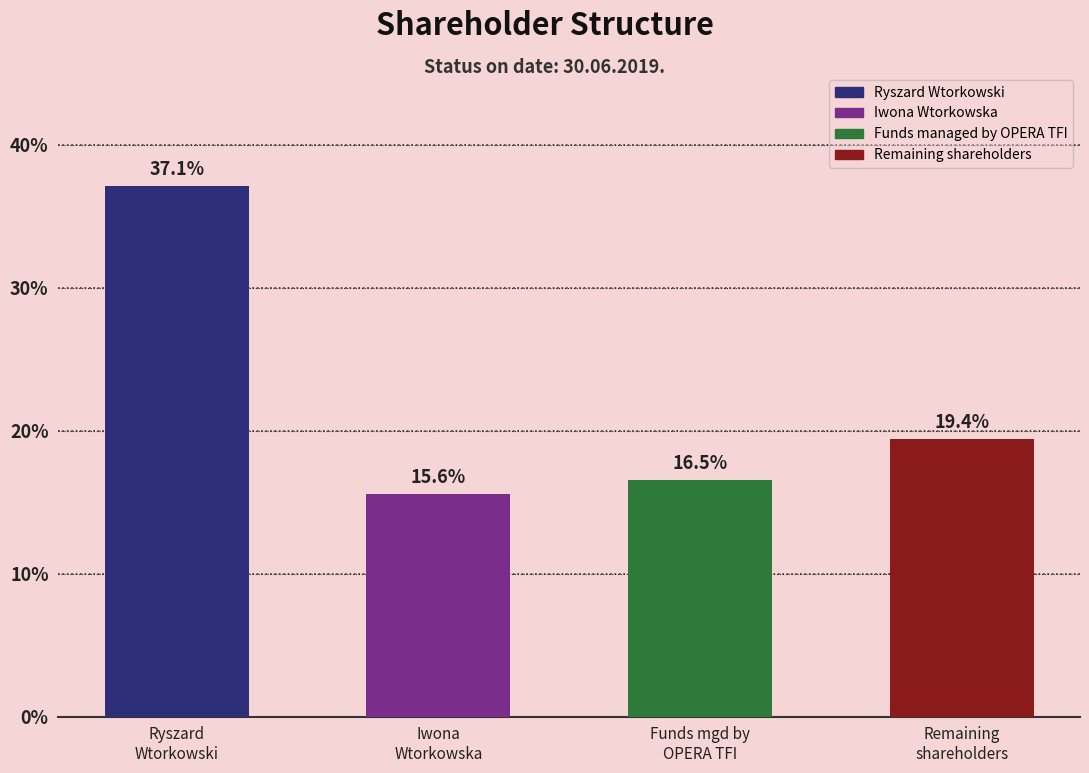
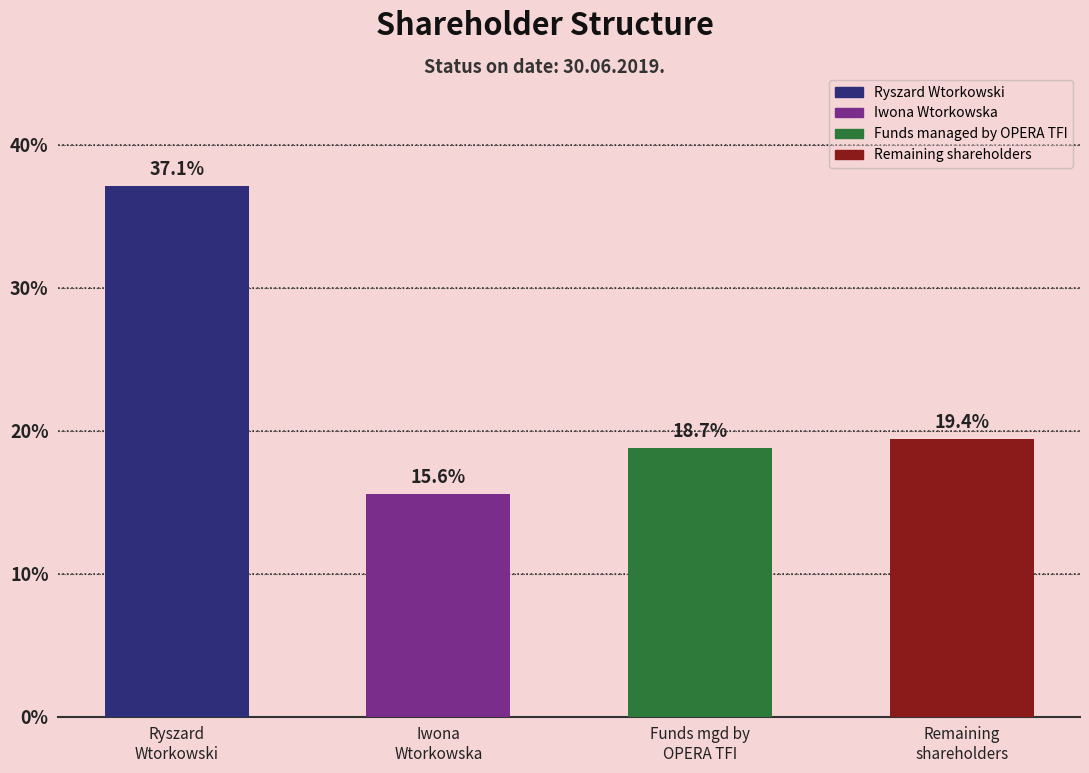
Funds mgd by OPERA TFI: 16.5% -> 18.7%
